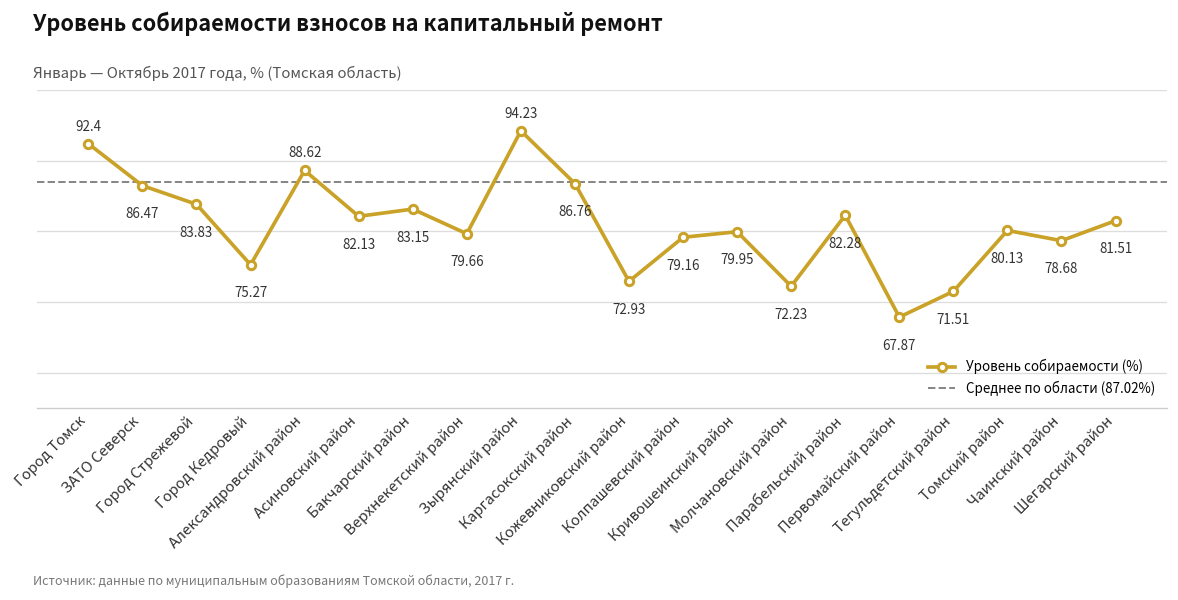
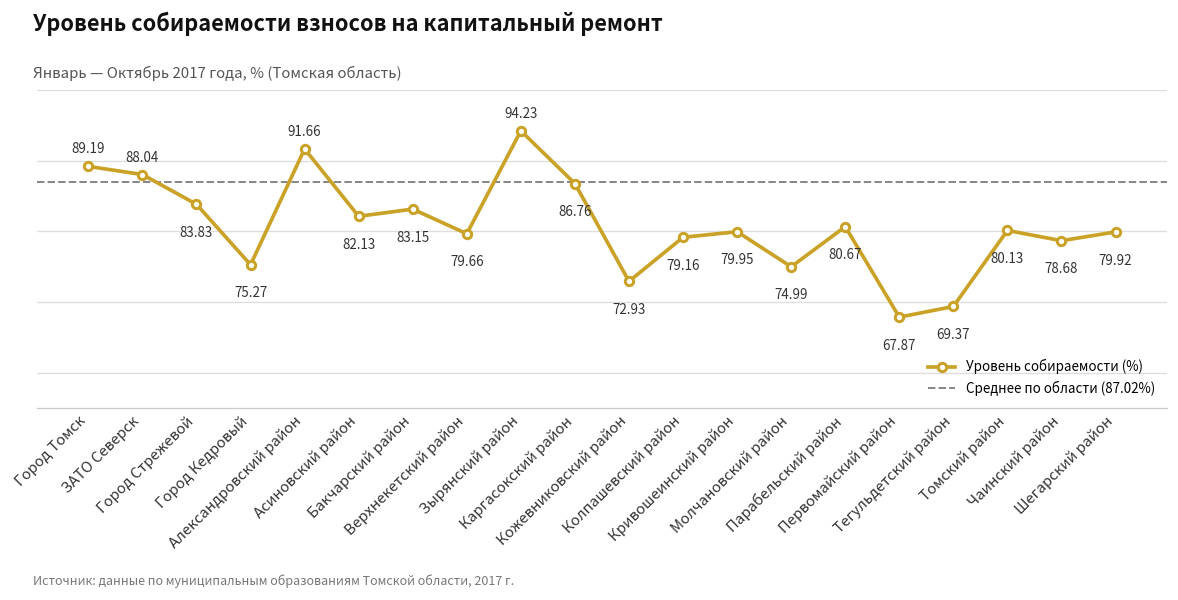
Город Томск: 92.4 -> 89.19
ЗАТО Северск: 86.47 -> 88.04
Александровский район: 88.62 -> 91.66
Молчановский район: 72.23 -> 74.99
Парабельский район: 82.28 -> 80.67
Тегульдетский район: 71.51 -> 69.37
Шегарский район: 81.51 -> 79.92
